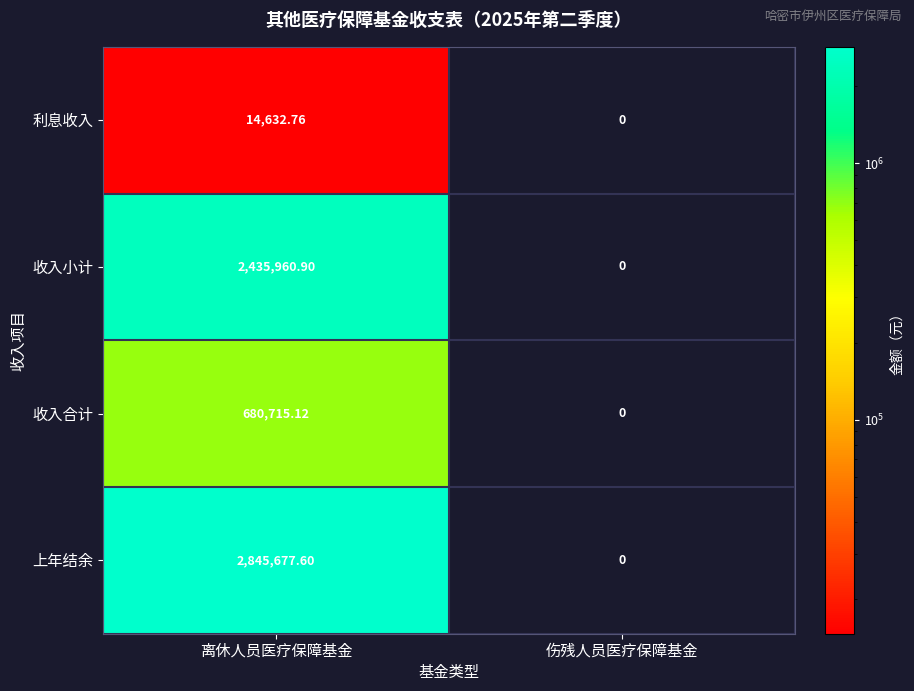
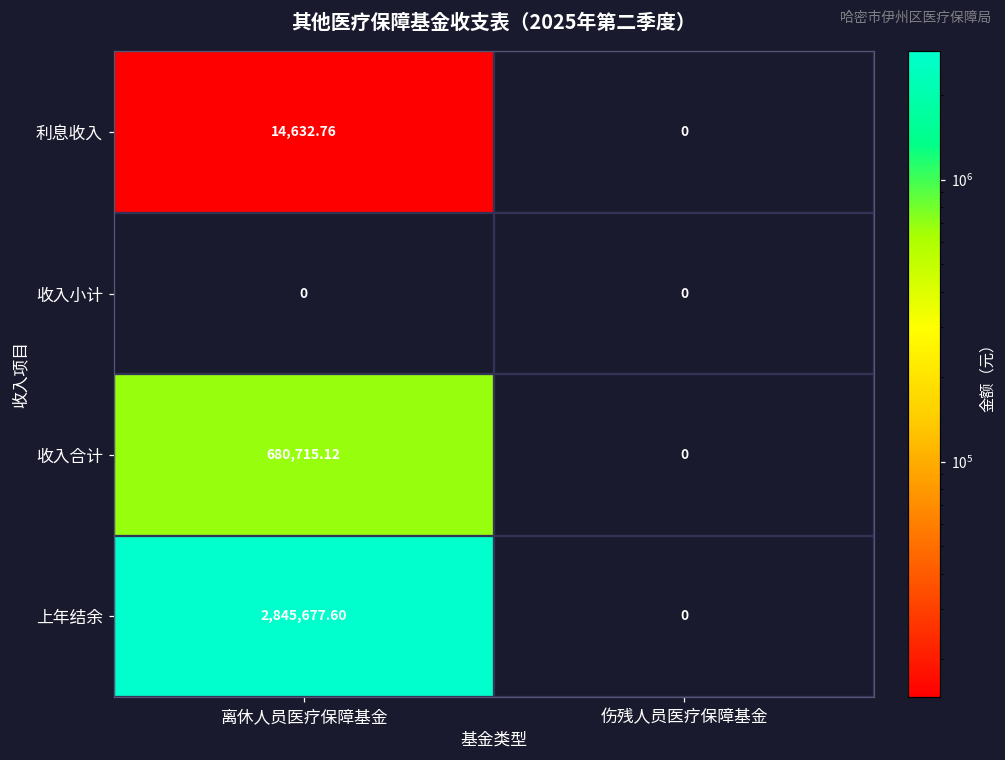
收入小计, 离休人员医疗保障基金: 2,435,960.90 -> 0
